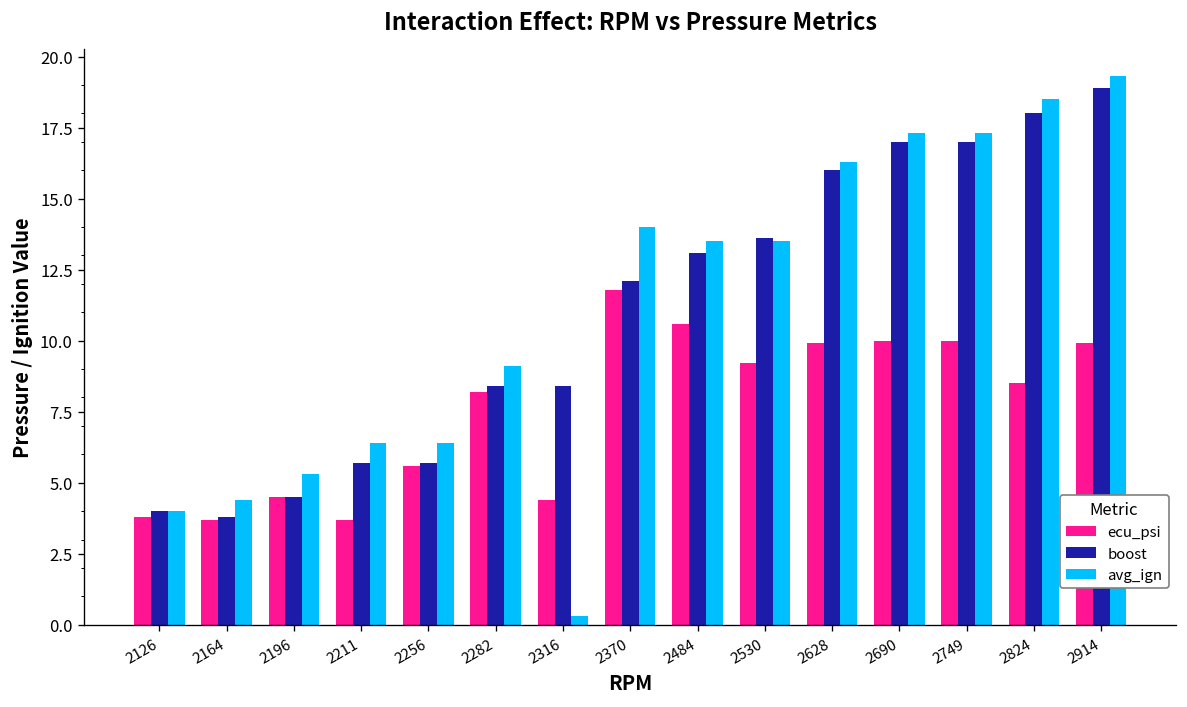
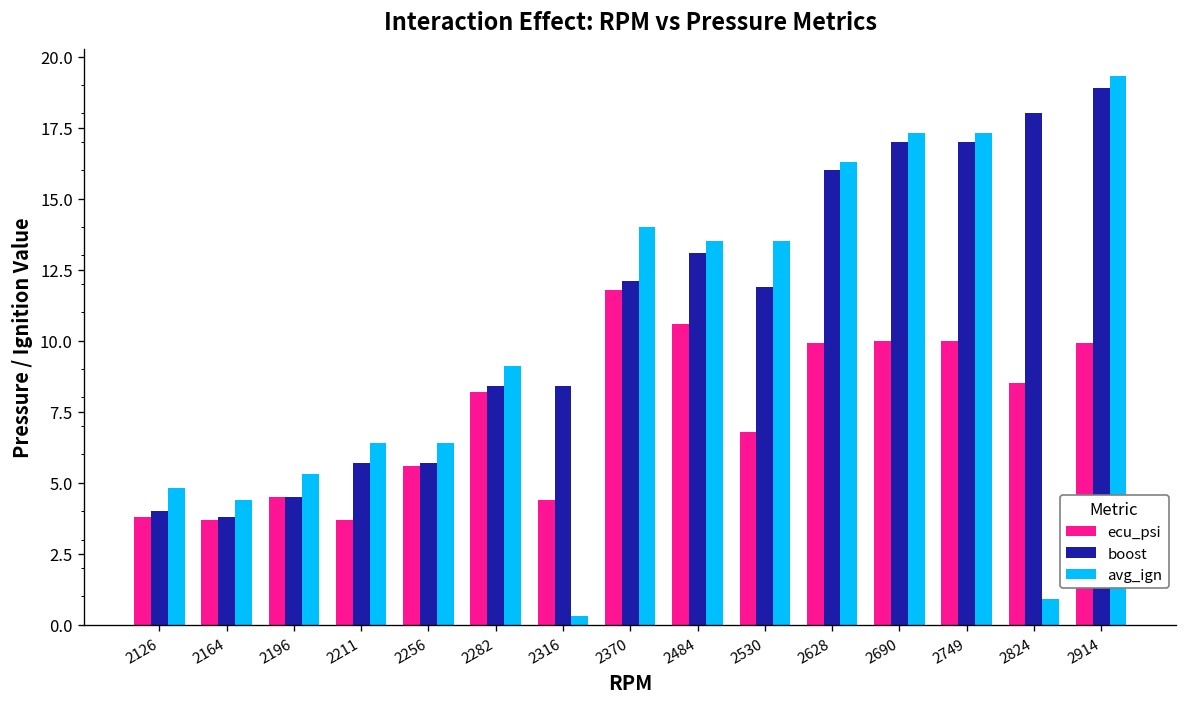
avg_ign, 2126: 4.0 -> 4.8
ecu_psi, 2530: 9.2 -> 6.8
boost, 2530: 13.6 -> 11.9
avg_ign, 2824: 18.5 -> 0.9
